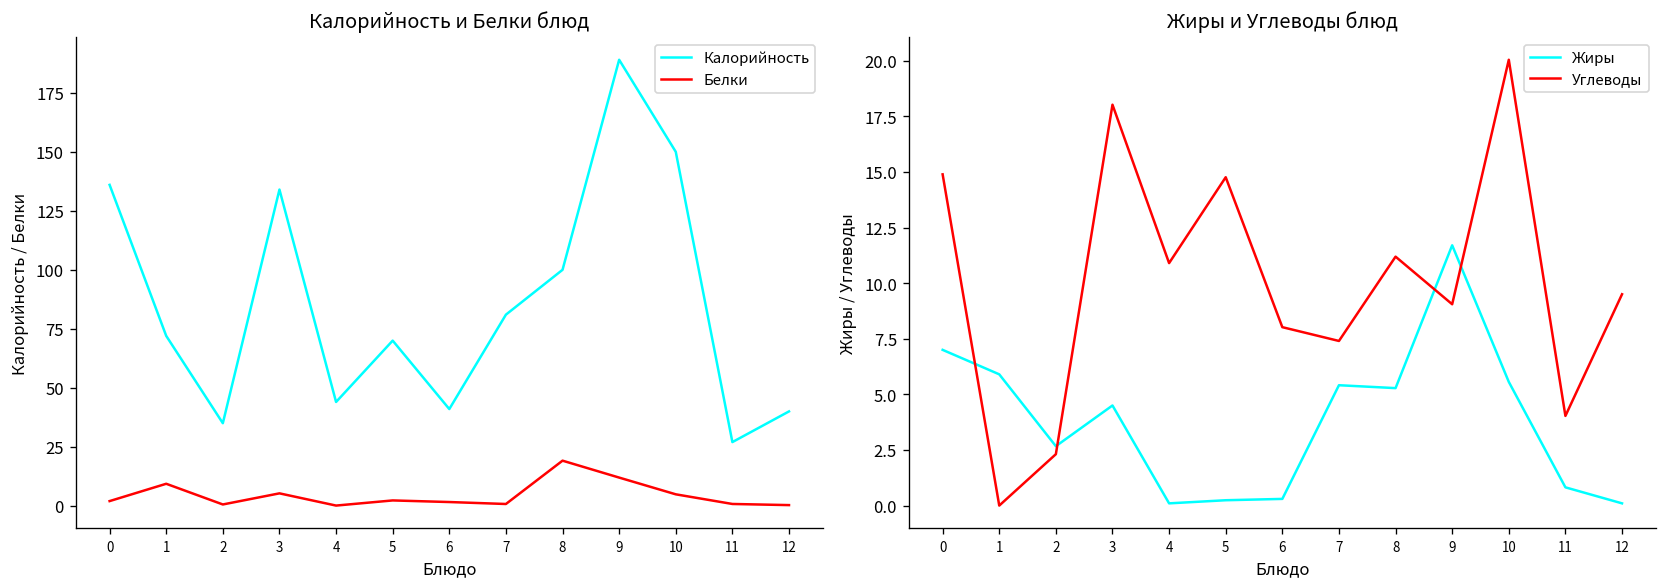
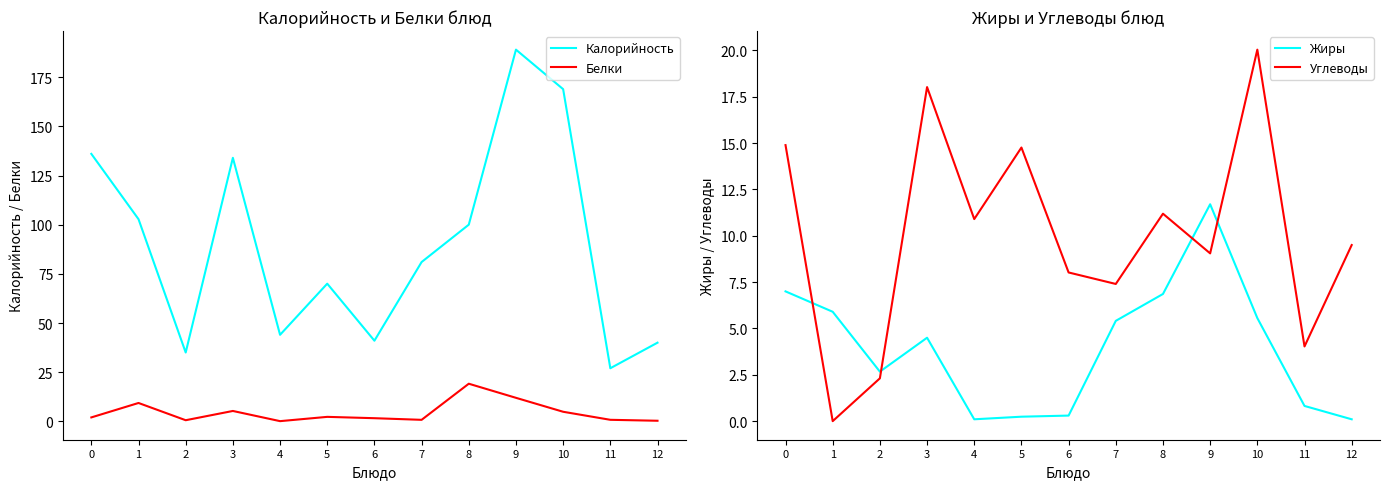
Калорийность и Белки блюд, Калорийность, 1: 72 -> 103
Калорийность и Белки блюд, Калорийность, 10: 150 -> 169
Жиры и Углеводы блюд, Жиры, 8: 5.3 -> 6.9
